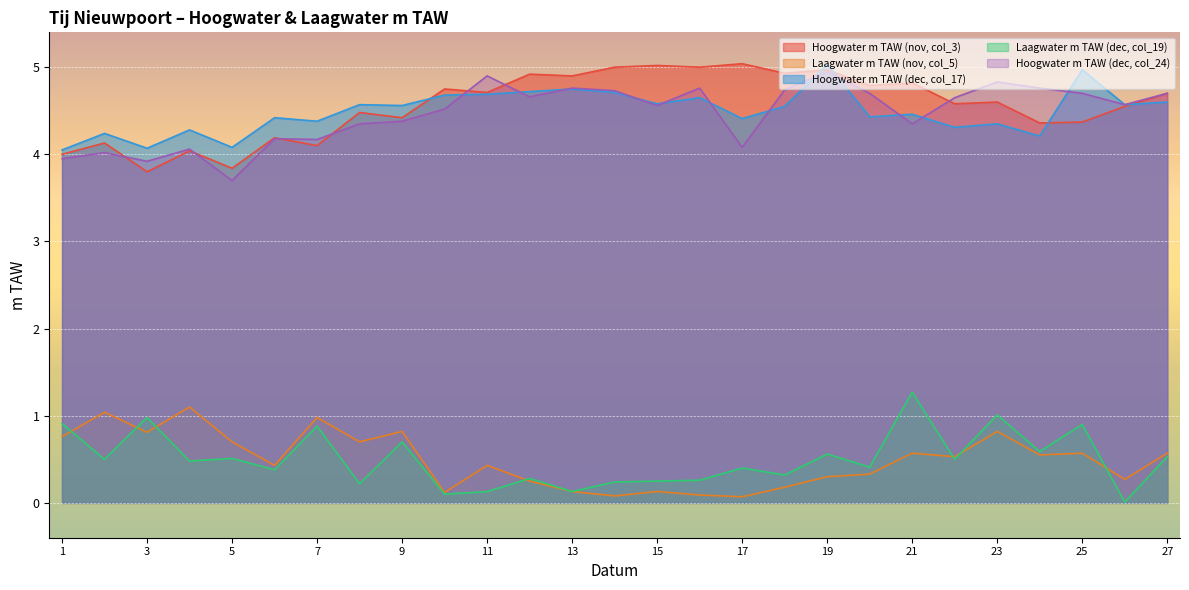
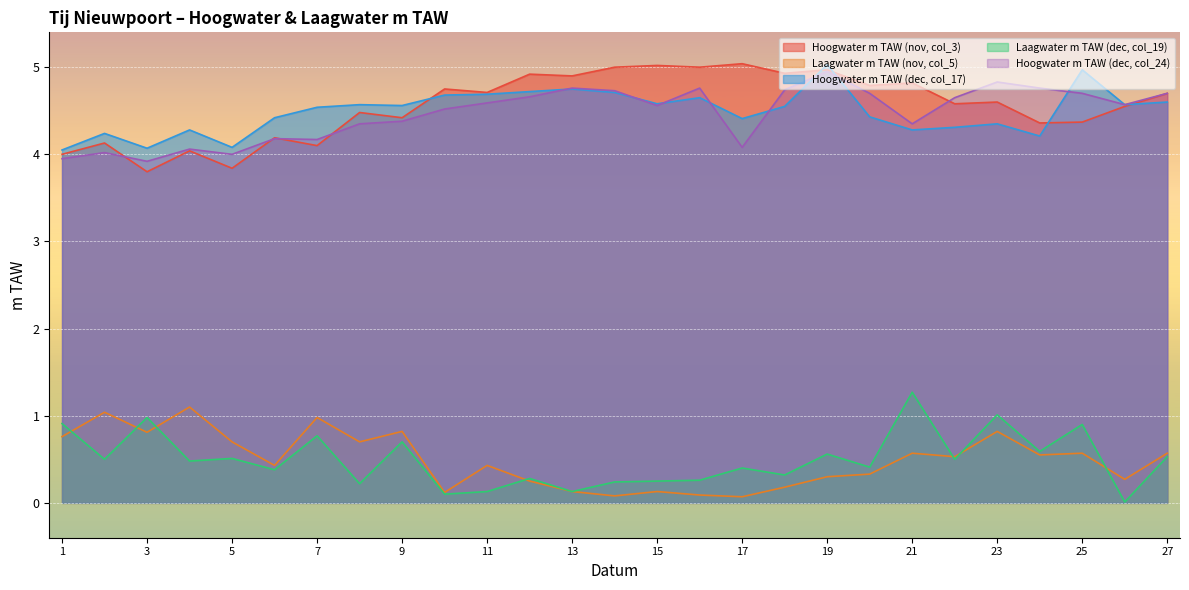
Hoogwater m TAW (dec, col_24), 5: 3.7 -> 4.0
Hoogwater m TAW (dec, col_17), 7: 4.4 -> 4.5
Laagwater m TAW (dec, col_19), 7: 0.9 -> 0.8
Hoogwater m TAW (dec, col_24), 11: 4.9 -> 4.6
Hoogwater m TAW (dec, col_17), 21: 4.5 -> 4.3
